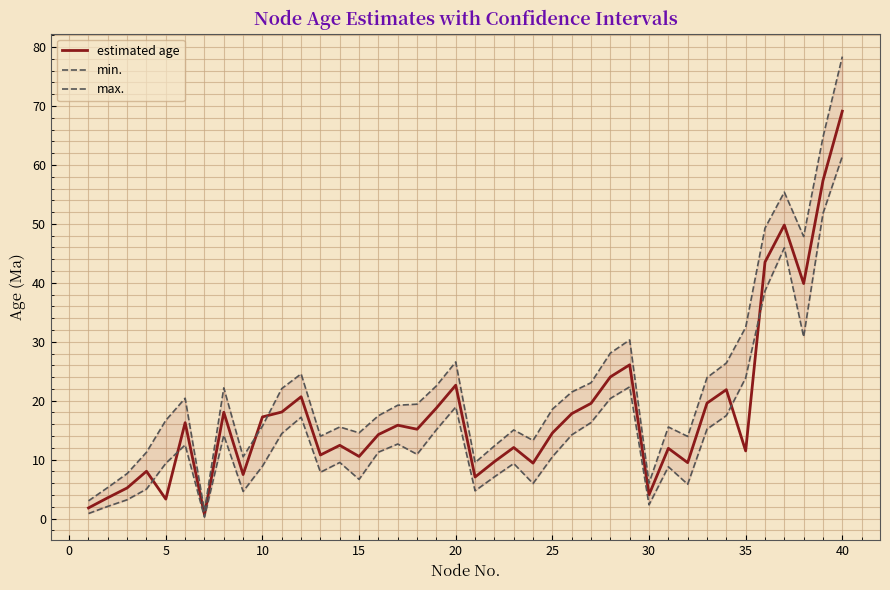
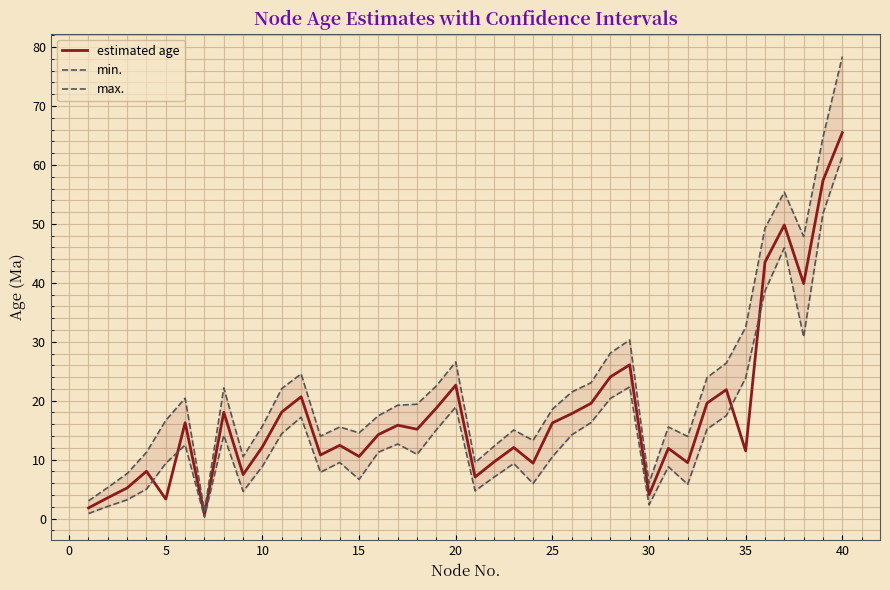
estimated age, 10: 17 -> 12
estimated age, 25: 15 -> 16
estimated age, 40: 69 -> 65
